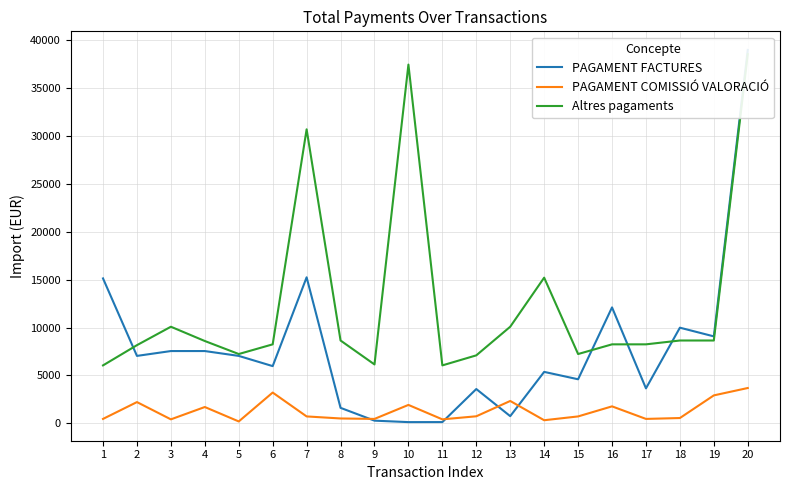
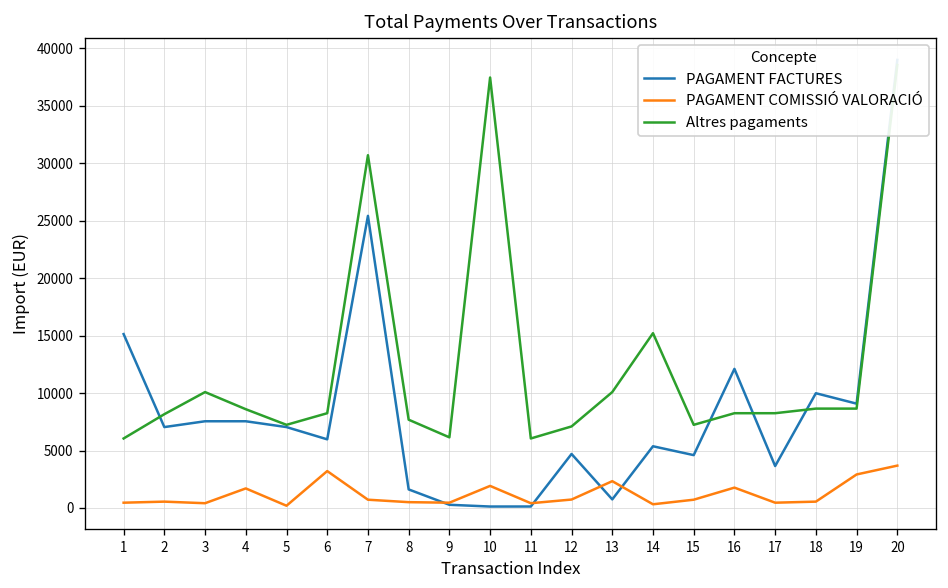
PAGAMENT COMISSIÓ VALORACIÓ, 2: 2000 -> 1000
PAGAMENT FACTURES, 7: 15000 -> 25000
Altres pagaments, 8: 9000 -> 8000
PAGAMENT FACTURES, 12: 4000 -> 5000
